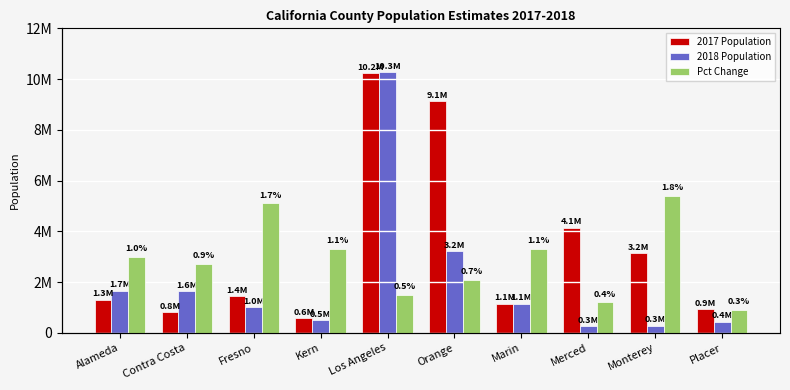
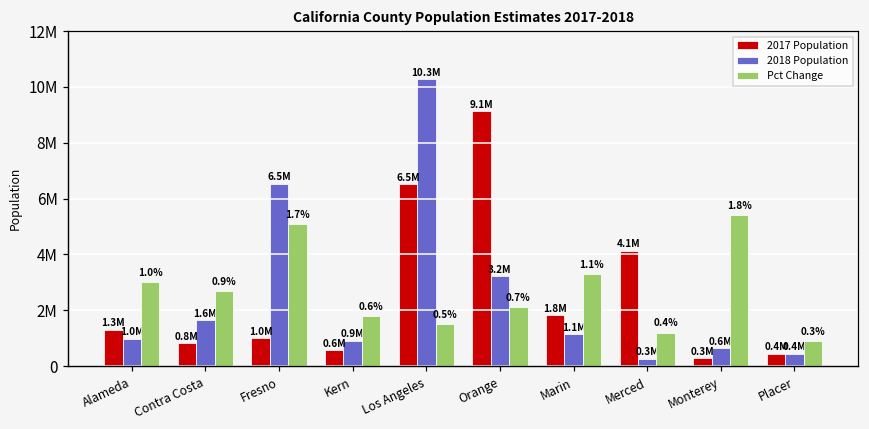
2018 Population, Alameda: 1.7M -> 1.0M
2017 Population, Fresno: 1.4M -> 1.0M
2018 Population, Fresno: 1.0M -> 6.5M
2018 Population, Kern: 0.5M -> 0.9M
2017 Population, Los Angeles: 10.2M -> 6.5M
2017 Population, Marin: 1.1M -> 1.8M
2017 Population, Monterey: 3.2M -> 0.3M
2018 Population, Monterey: 0.3M -> 0.6M
2017 Population, Placer: 0.9M -> 0.4M
Pct Change, Kern: 1.1% -> 0.6%
